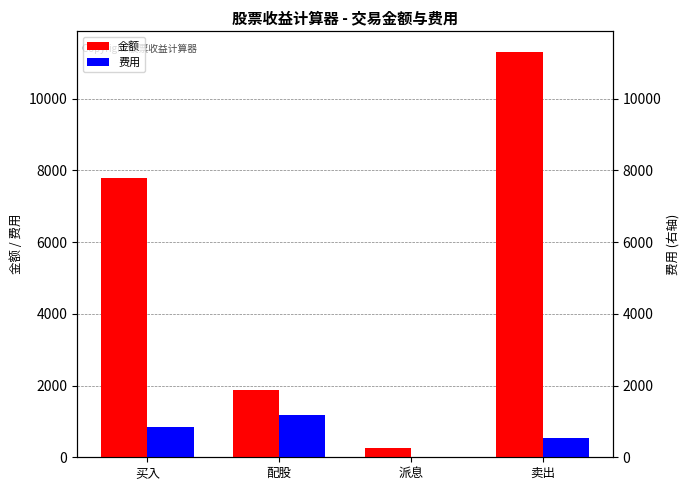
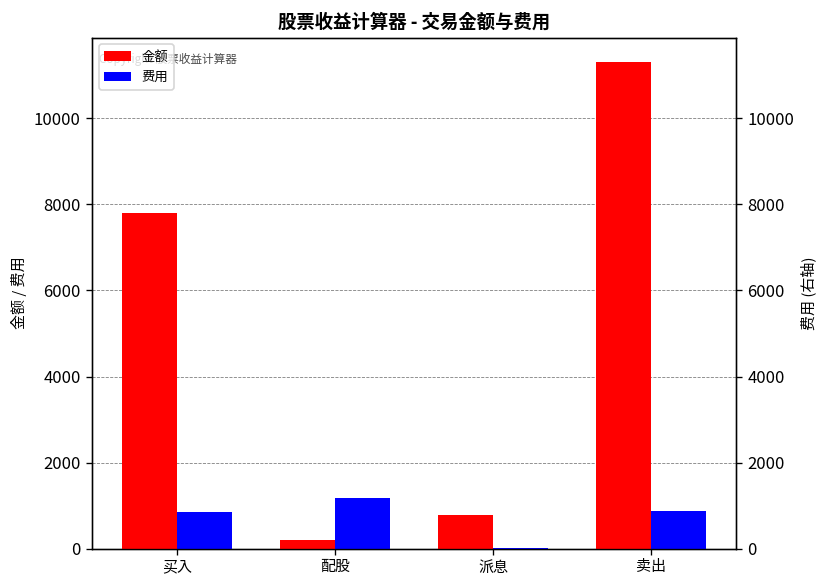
金额, 配股: 1900 -> 200
金额, 派息: 300 -> 800
费用, 卖出: 500 -> 900
